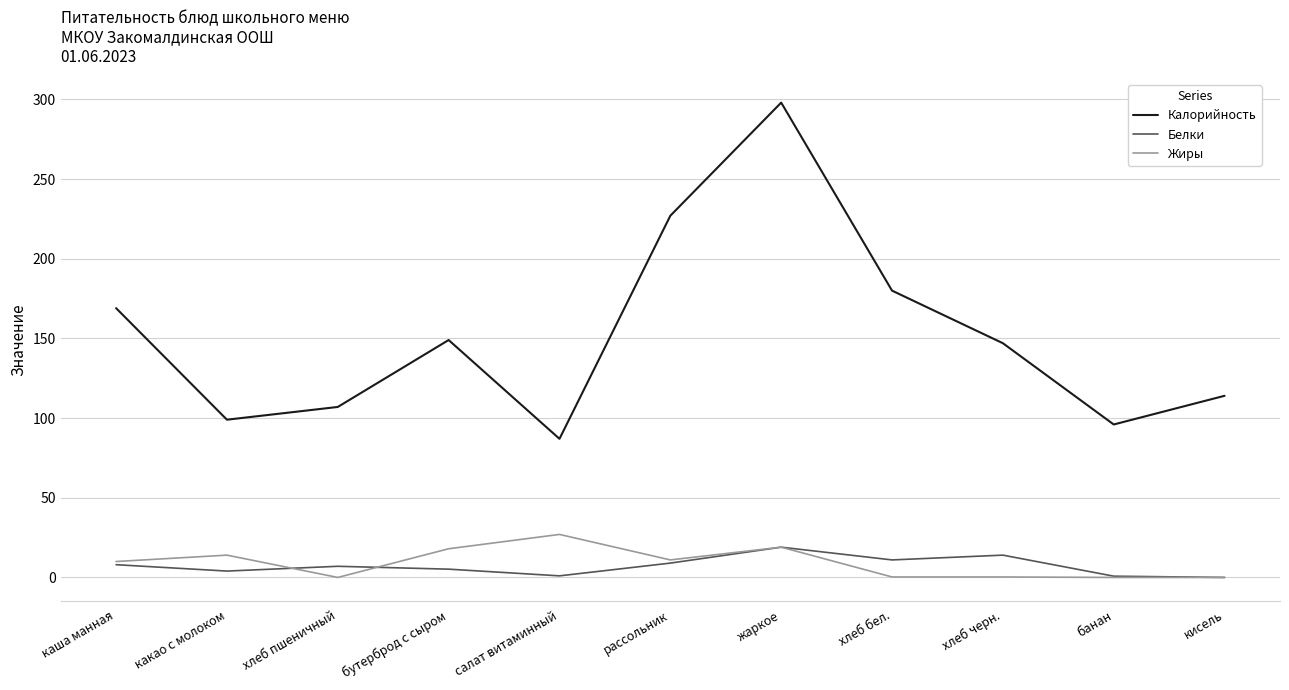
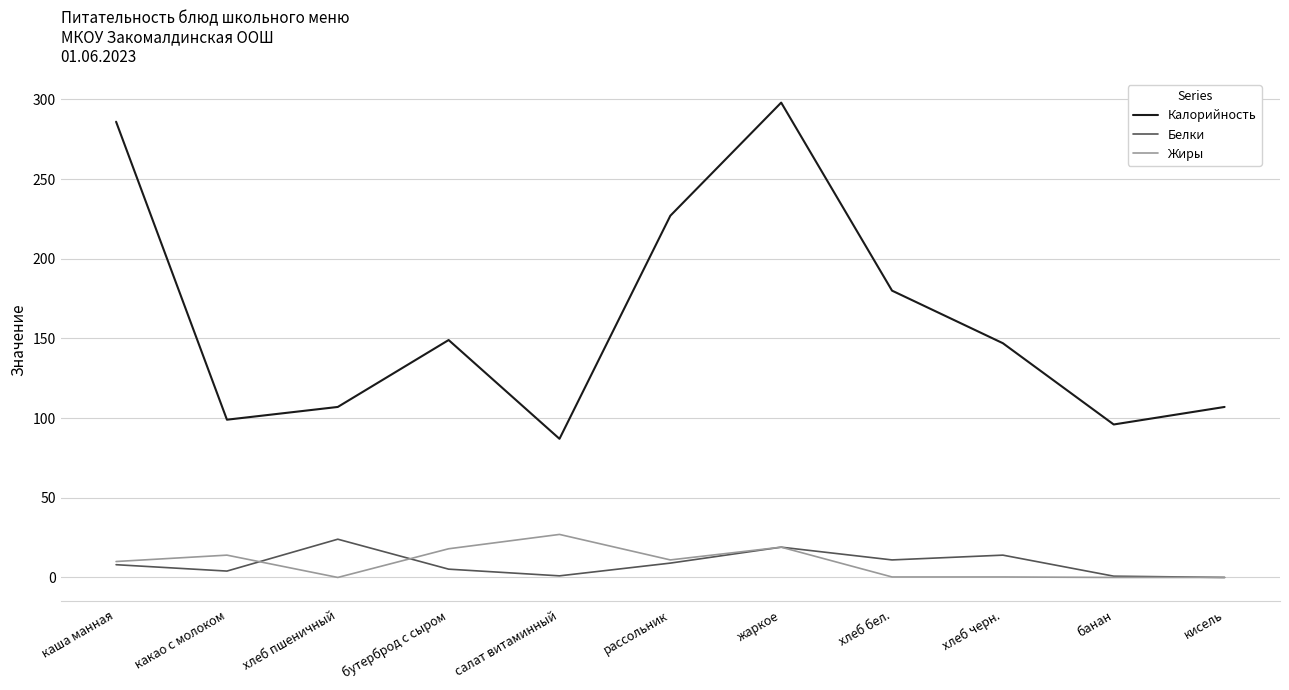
Калорийность, каша манная: 169 -> 286
Белки, хлеб пшеничный: 7 -> 24
Калорийность, кисель: 114 -> 107
